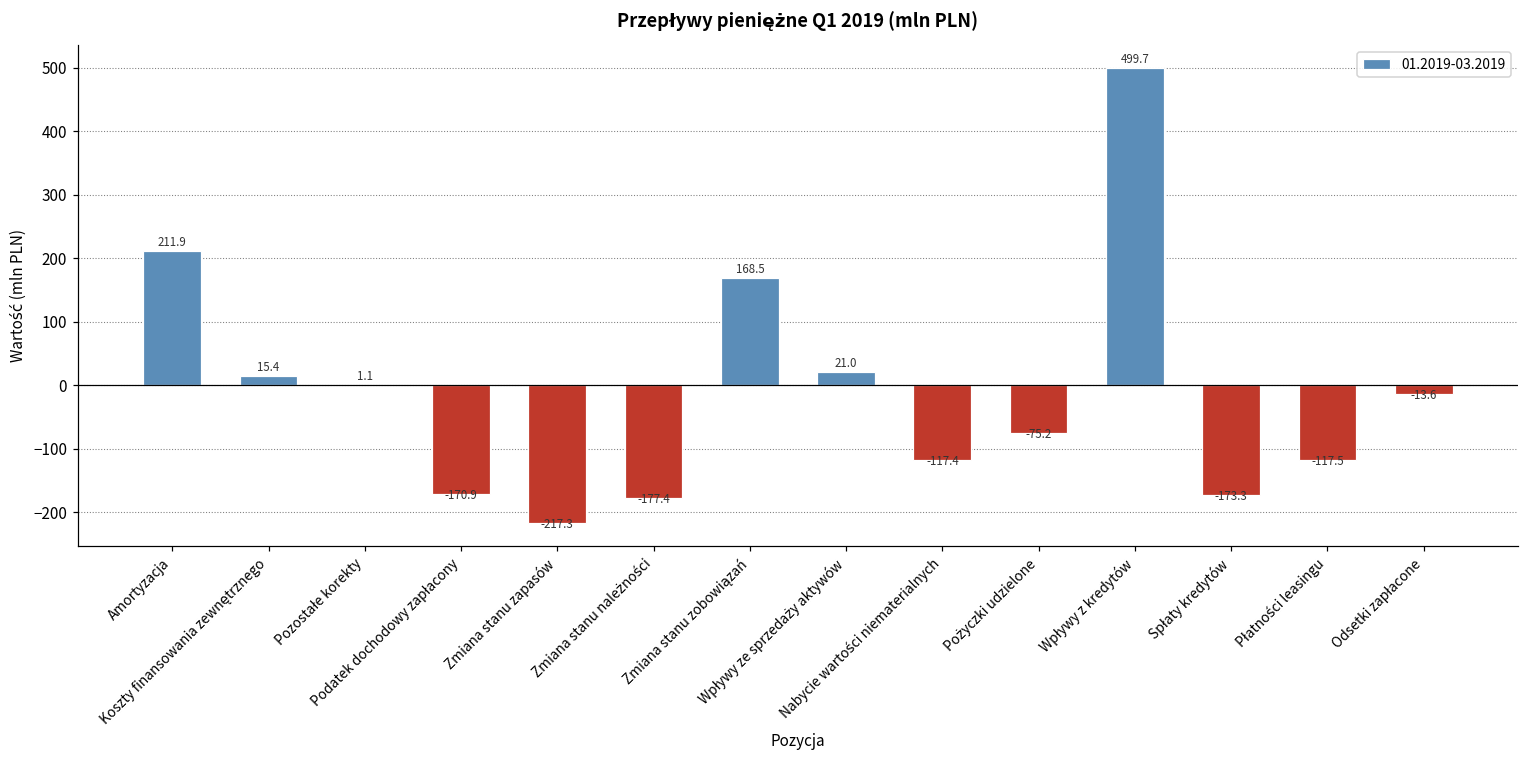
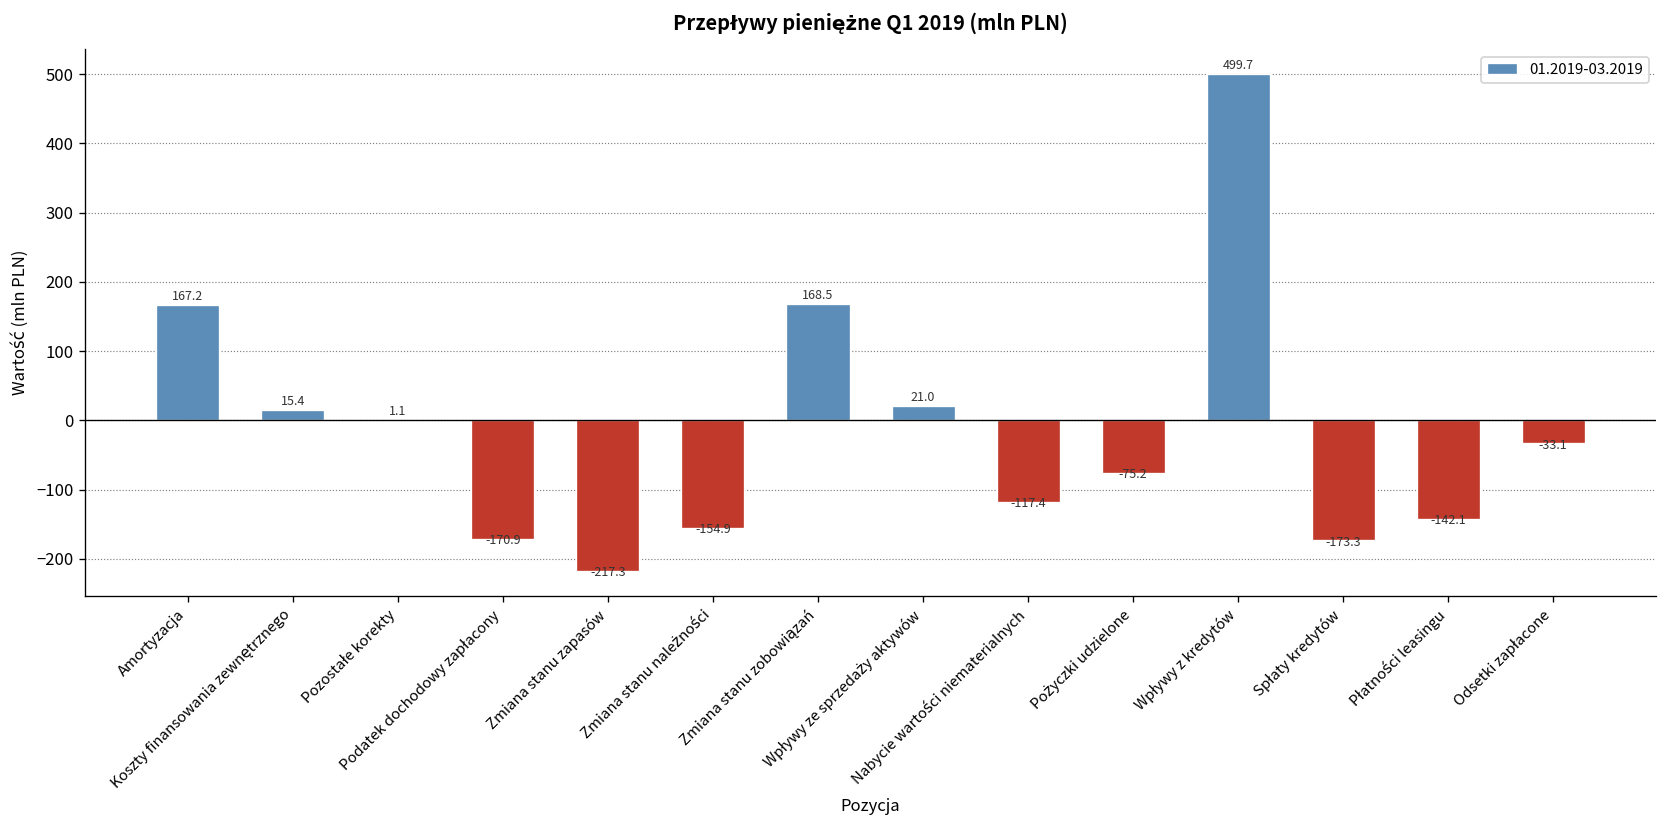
Amortyzacja: 211.9 -> 167.2
Zmiana stanu należności: -177.4 -> -154.9
Płatności leasingu: -117.5 -> -142.1
Odsetki zapłacone: -13.6 -> -33.1
